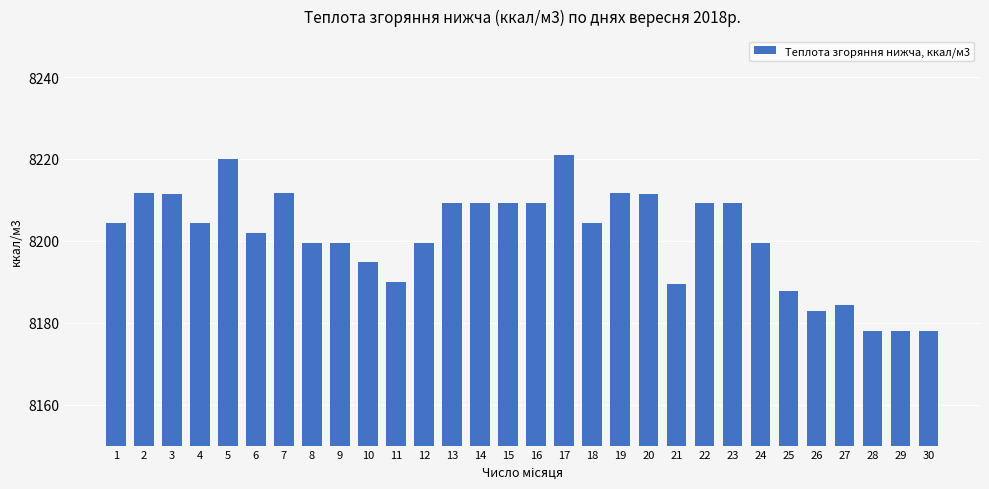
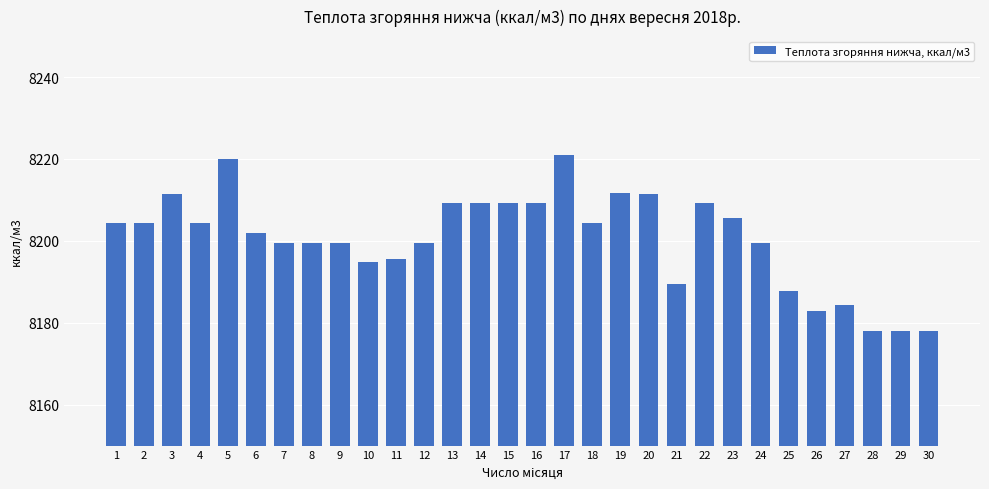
2: 8212 -> 8204
7: 8212 -> 8200
11: 8190 -> 8196
23: 8209 -> 8206
